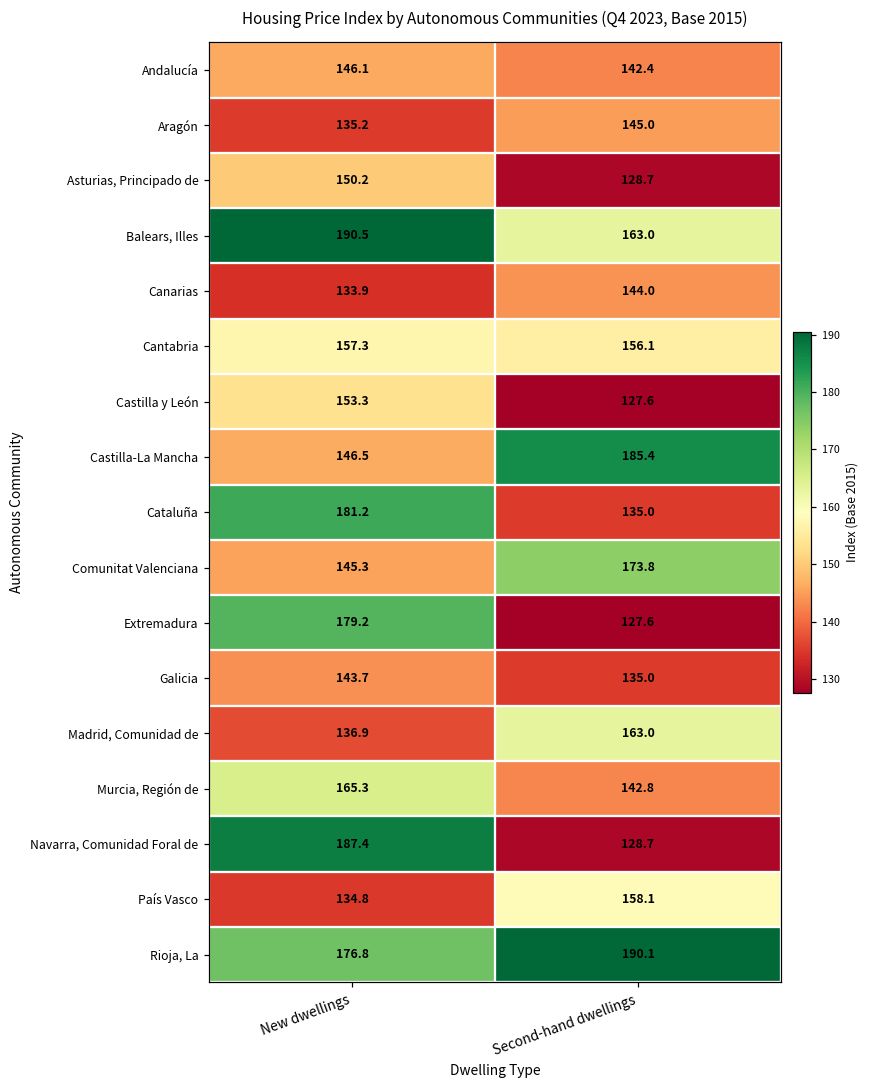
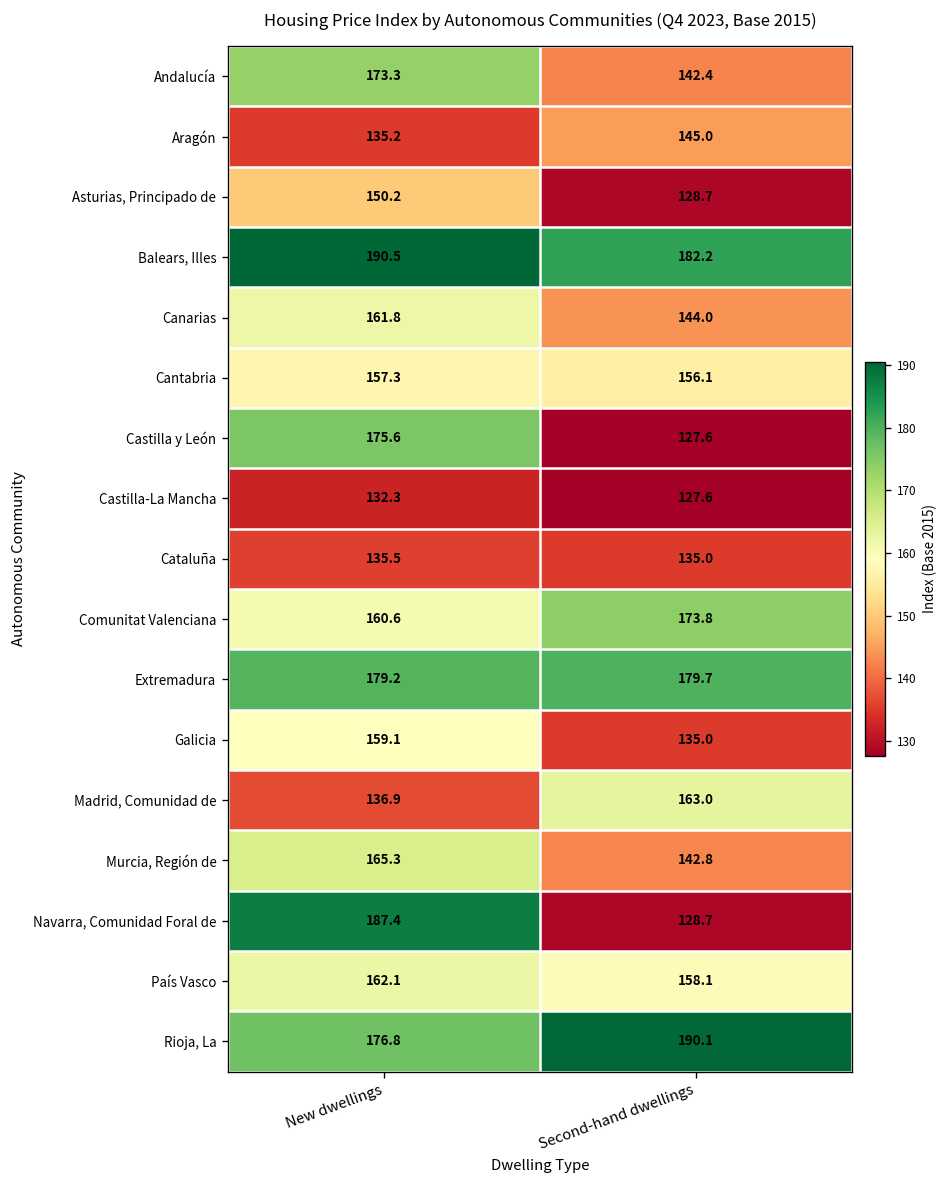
Andalucía, New dwellings: 146.1 -> 173.3
Balears, Illes, Second-hand dwellings: 163.0 -> 182.2
Canarias, New dwellings: 133.9 -> 161.8
Castilla y León, New dwellings: 153.3 -> 175.6
Castilla-La Mancha, New dwellings: 146.5 -> 132.3
Castilla-La Mancha, Second-hand dwellings: 185.4 -> 127.6
Cataluña, New dwellings: 181.2 -> 135.5
Comunitat Valenciana, New dwellings: 145.3 -> 160.6
Extremadura, Second-hand dwellings: 127.6 -> 179.7
Galicia, New dwellings: 143.7 -> 159.1
País Vasco, New dwellings: 134.8 -> 162.1
